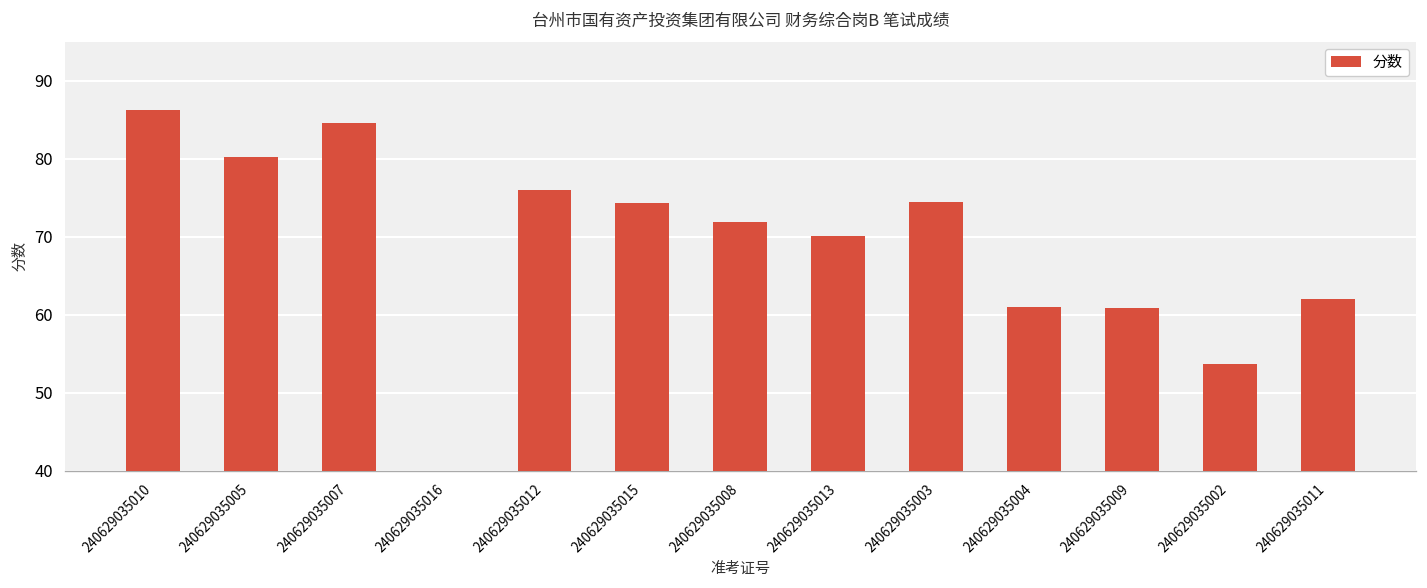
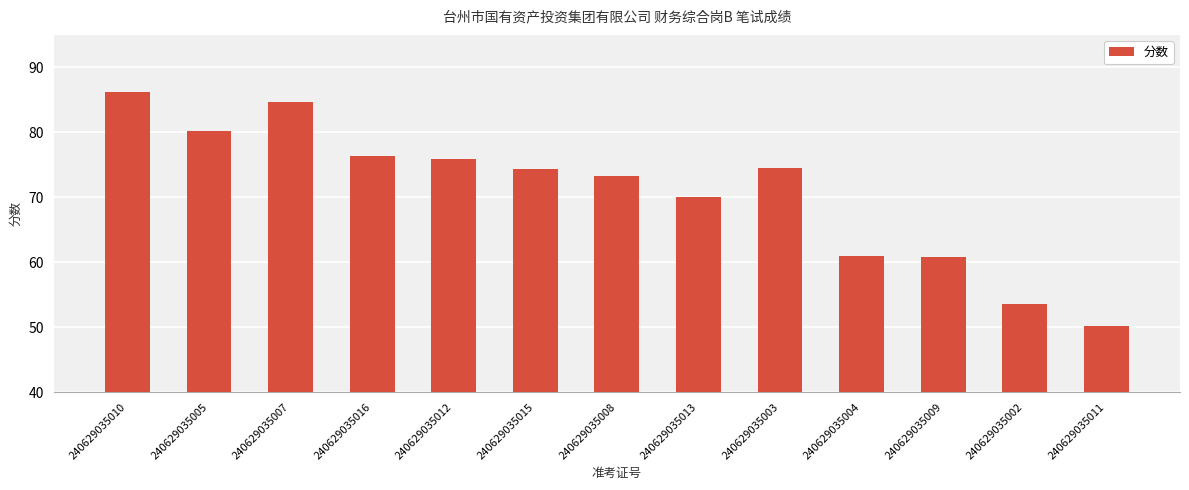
240629035016: 40 -> 76
240629035008: 72 -> 73
240629035011: 62 -> 50
